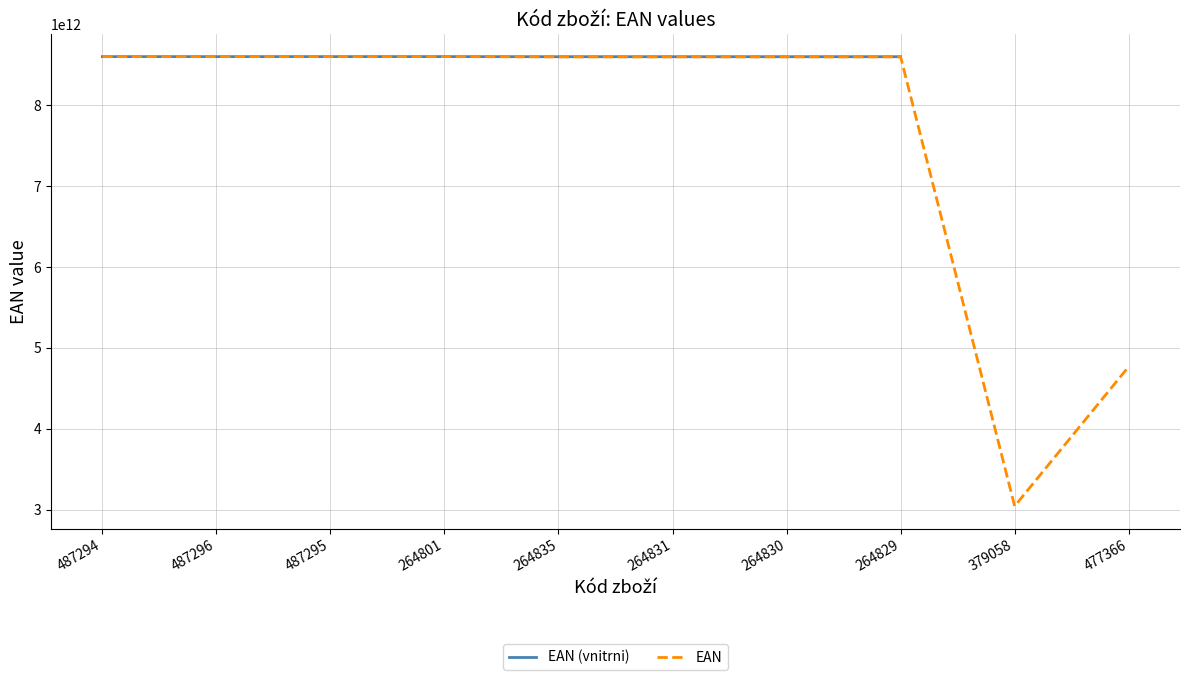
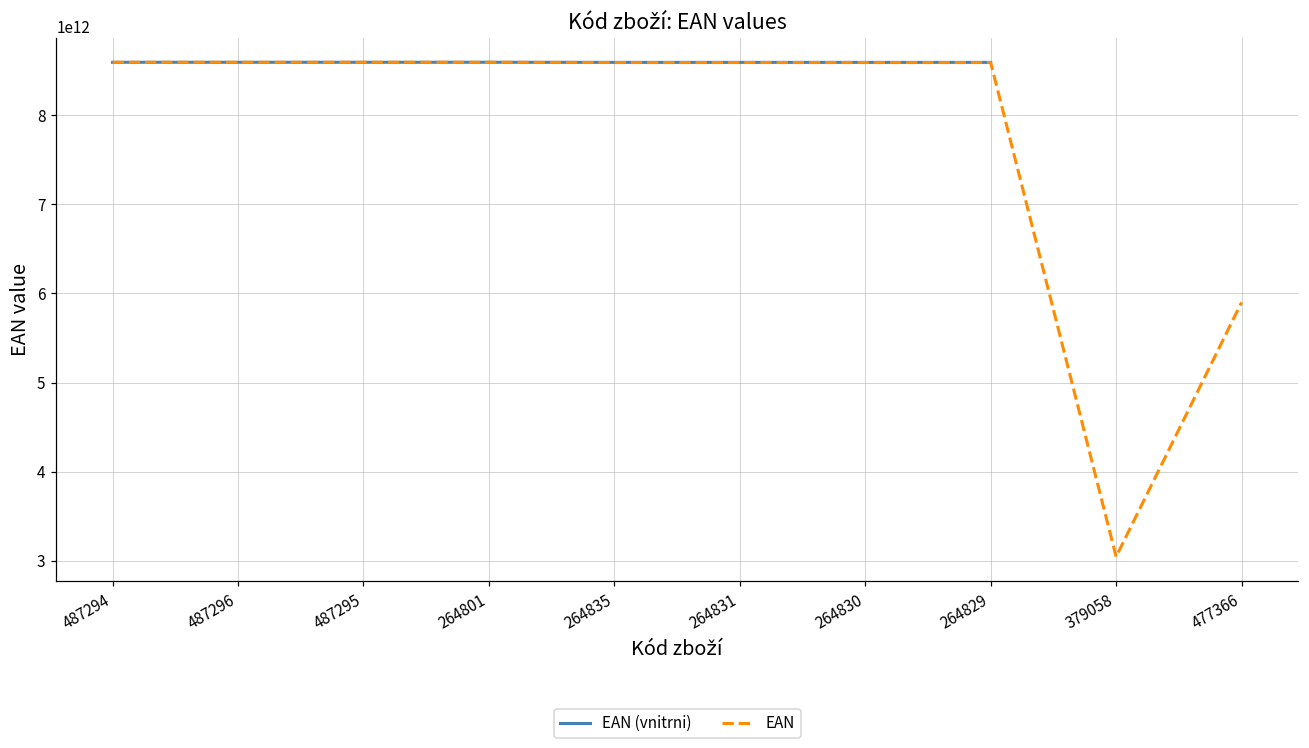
EAN, 477366: 4800000000000 -> 5900000000000
